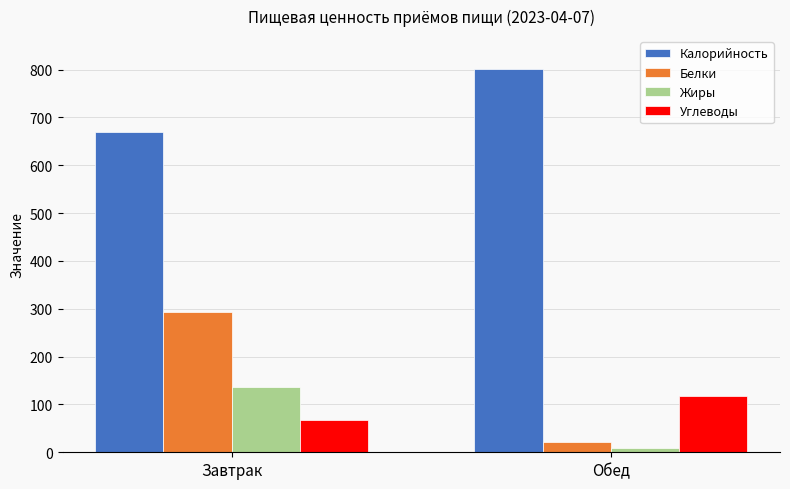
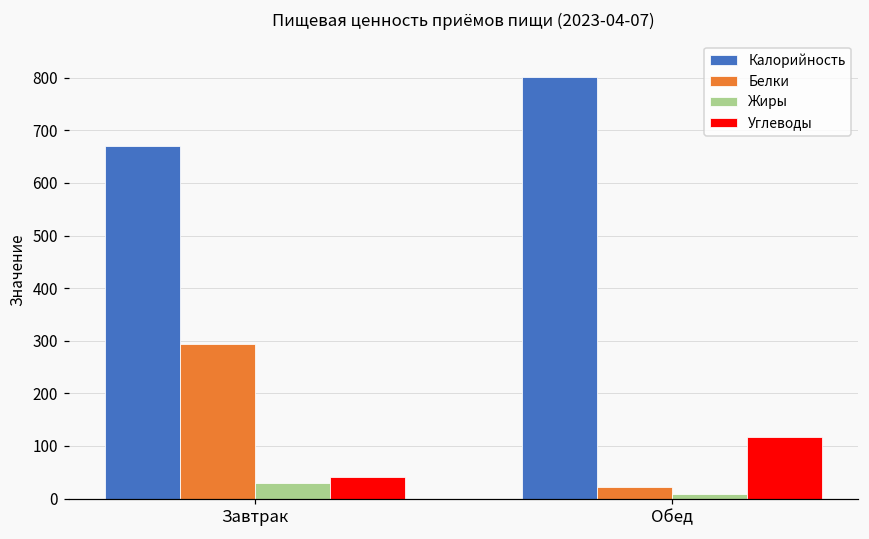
Жиры, Завтрак: 140 -> 30
Углеводы, Завтрак: 70 -> 40
